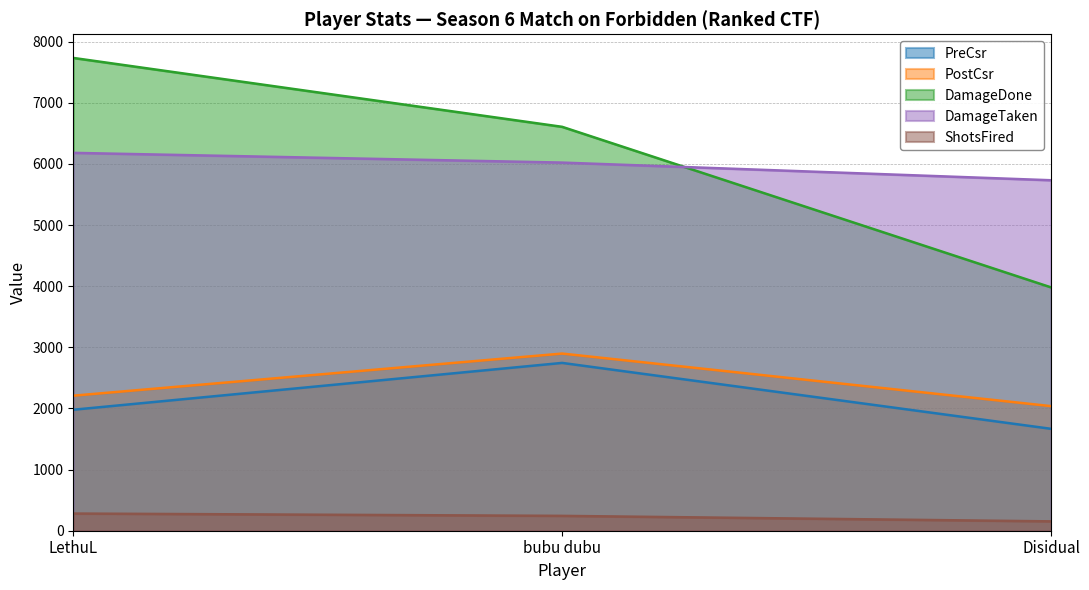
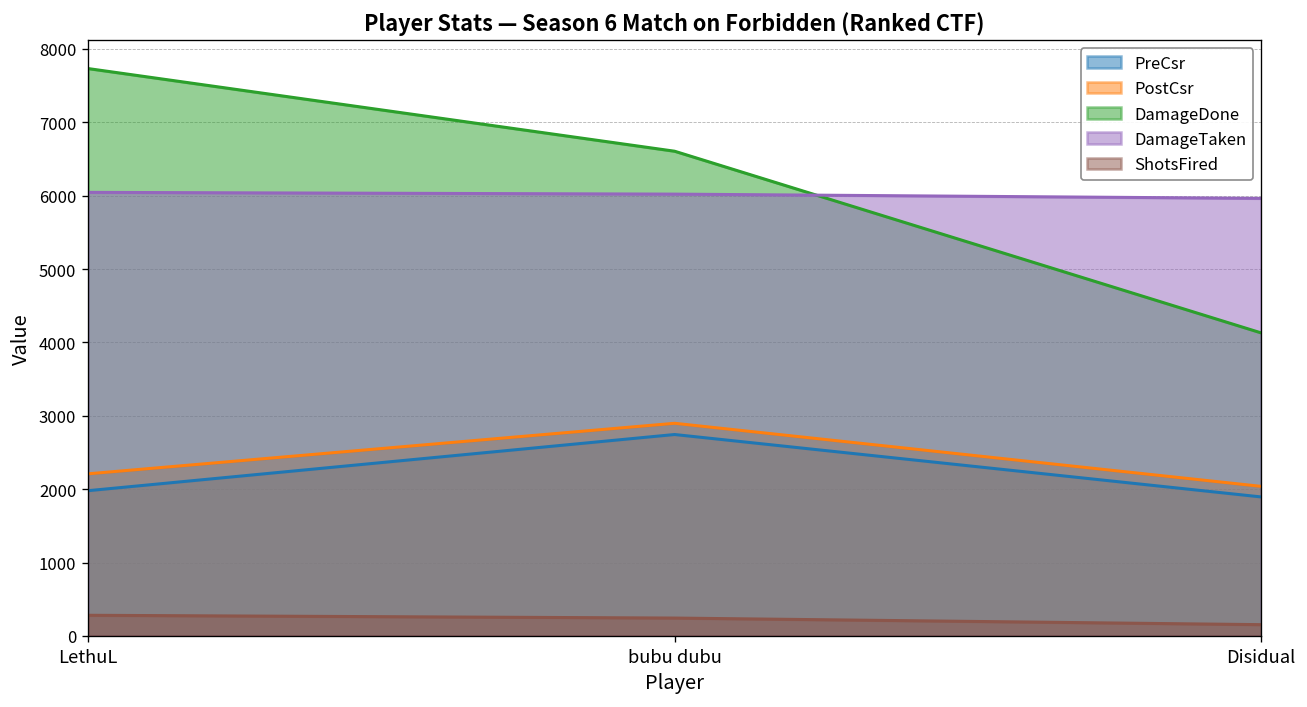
DamageTaken, LethuL: 6200 -> 6000
PreCsr, Disidual: 1700 -> 1900
DamageDone, Disidual: 4000 -> 4100
DamageTaken, Disidual: 5700 -> 6000
